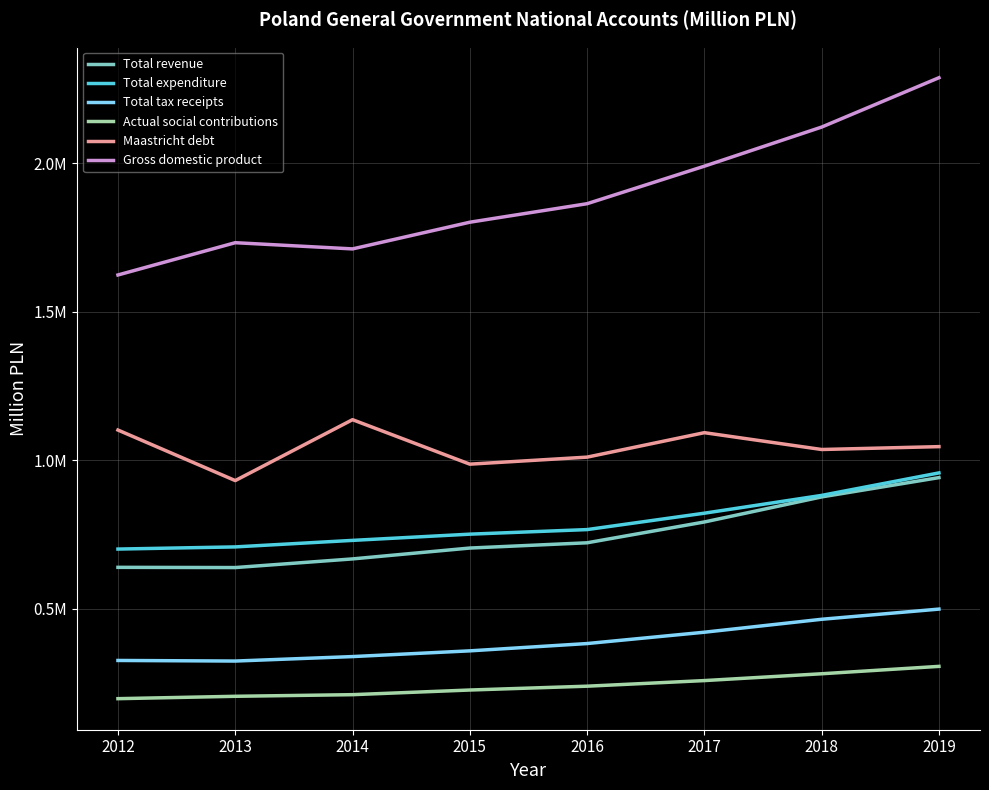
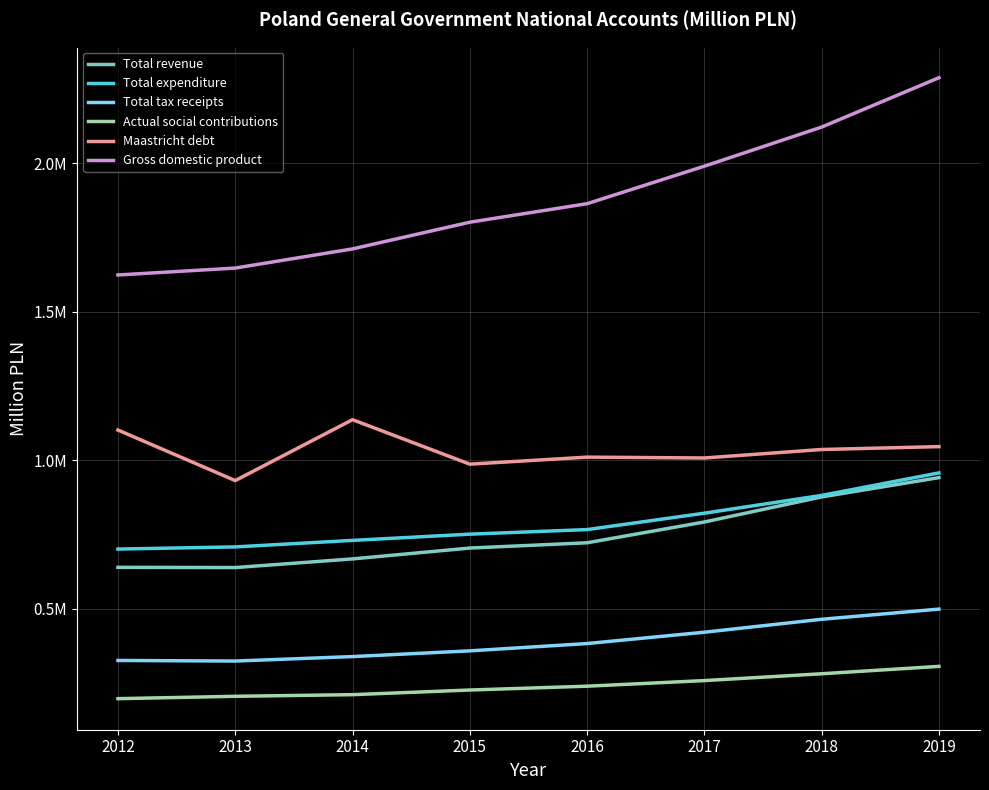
Gross domestic product, 2013: 1730000 -> 1650000
Maastricht debt, 2017: 1090000 -> 1010000
